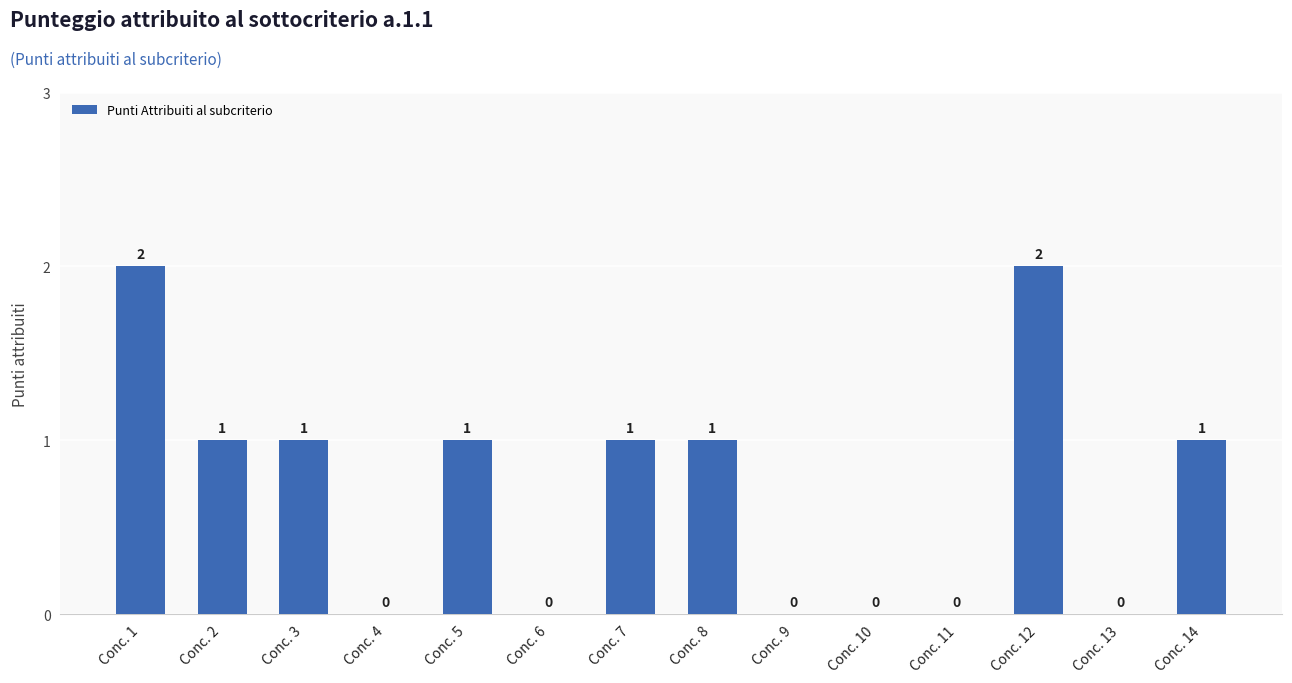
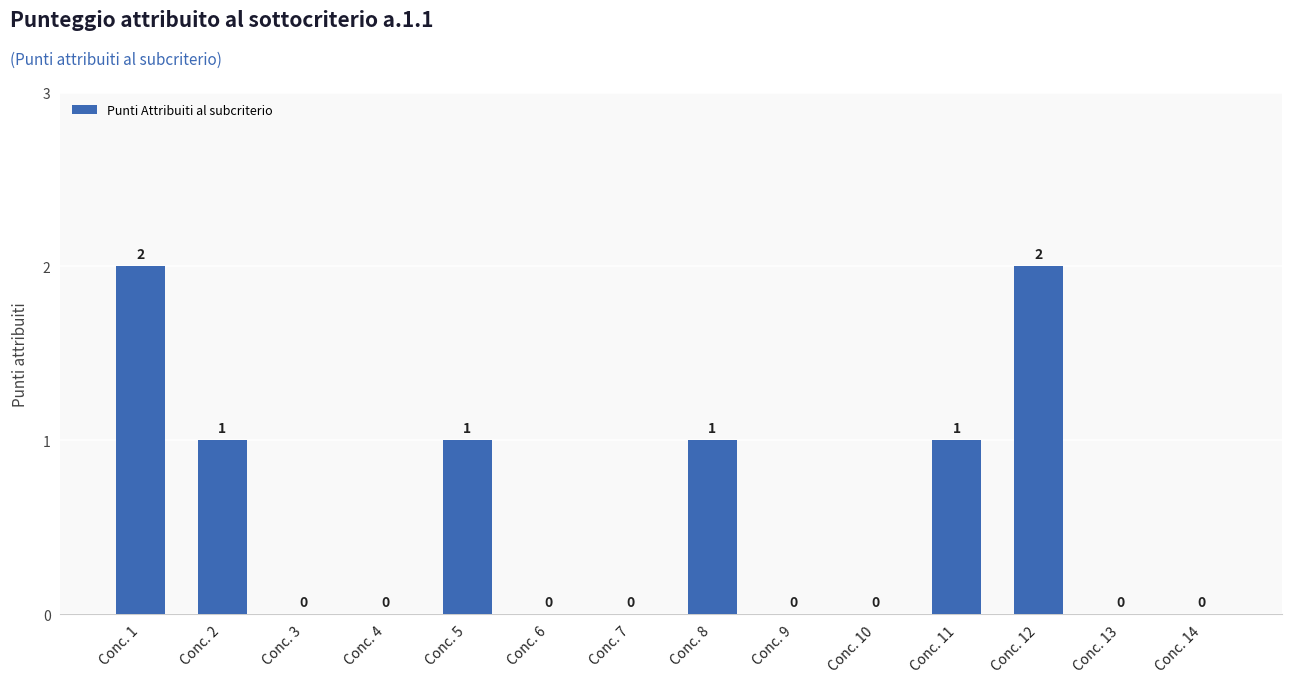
Conc. 3: 1 -> 0
Conc. 7: 1 -> 0
Conc. 11: 0 -> 1
Conc. 14: 1 -> 0
